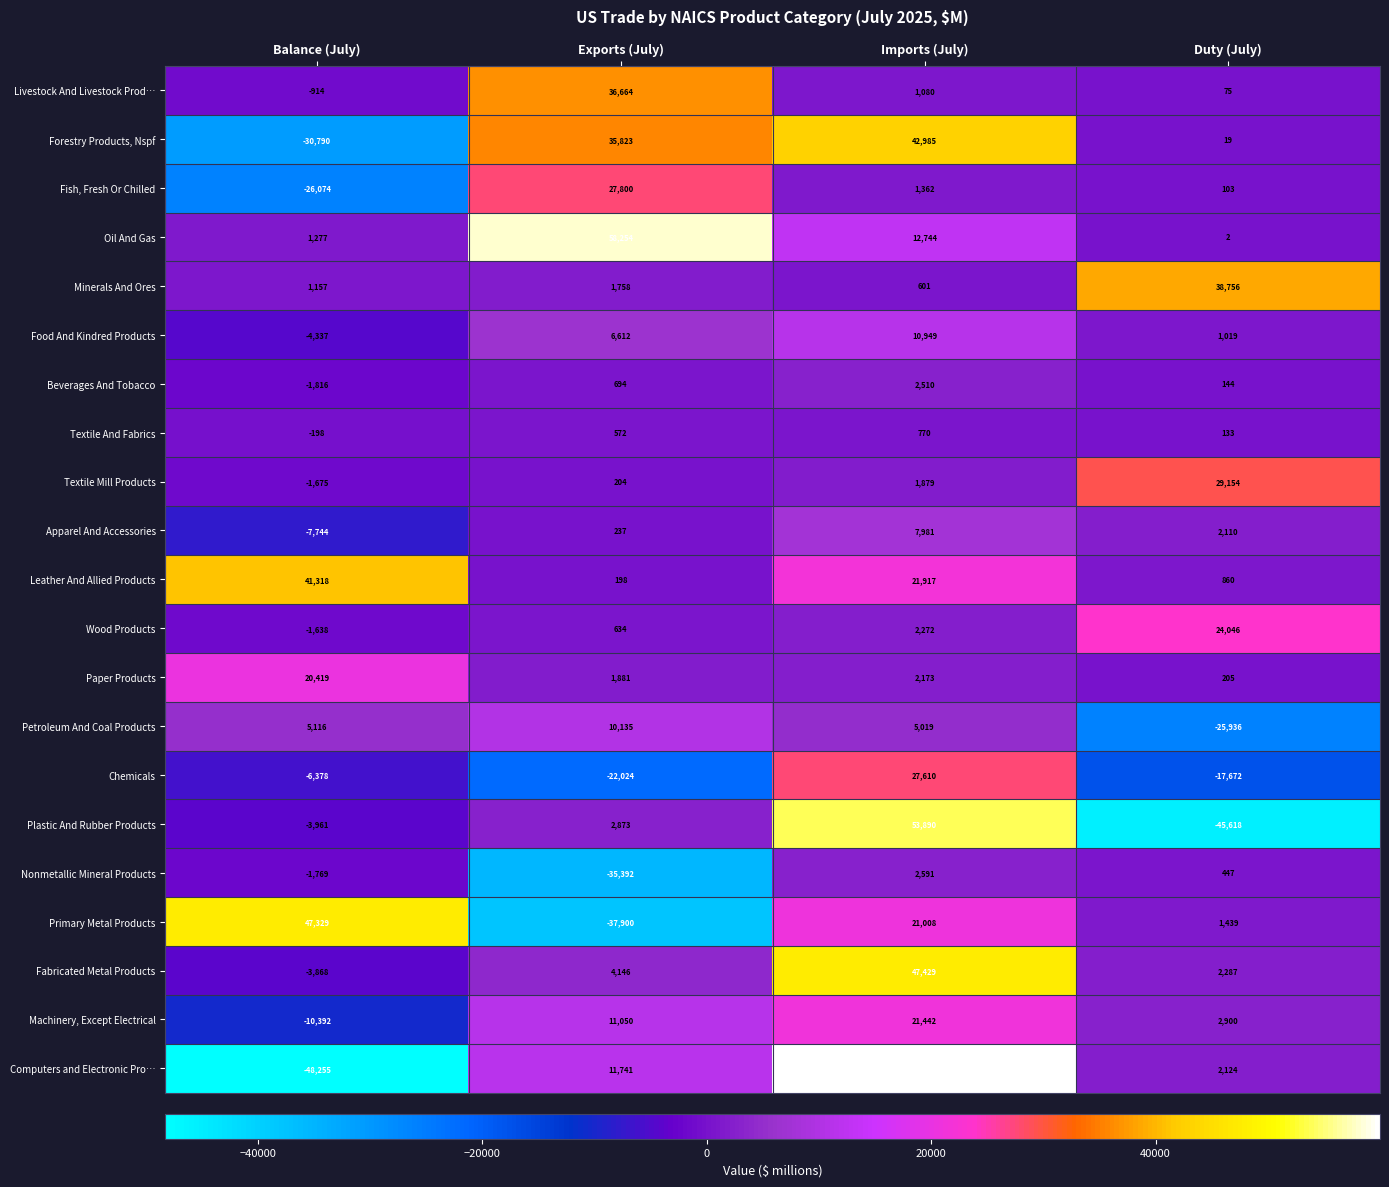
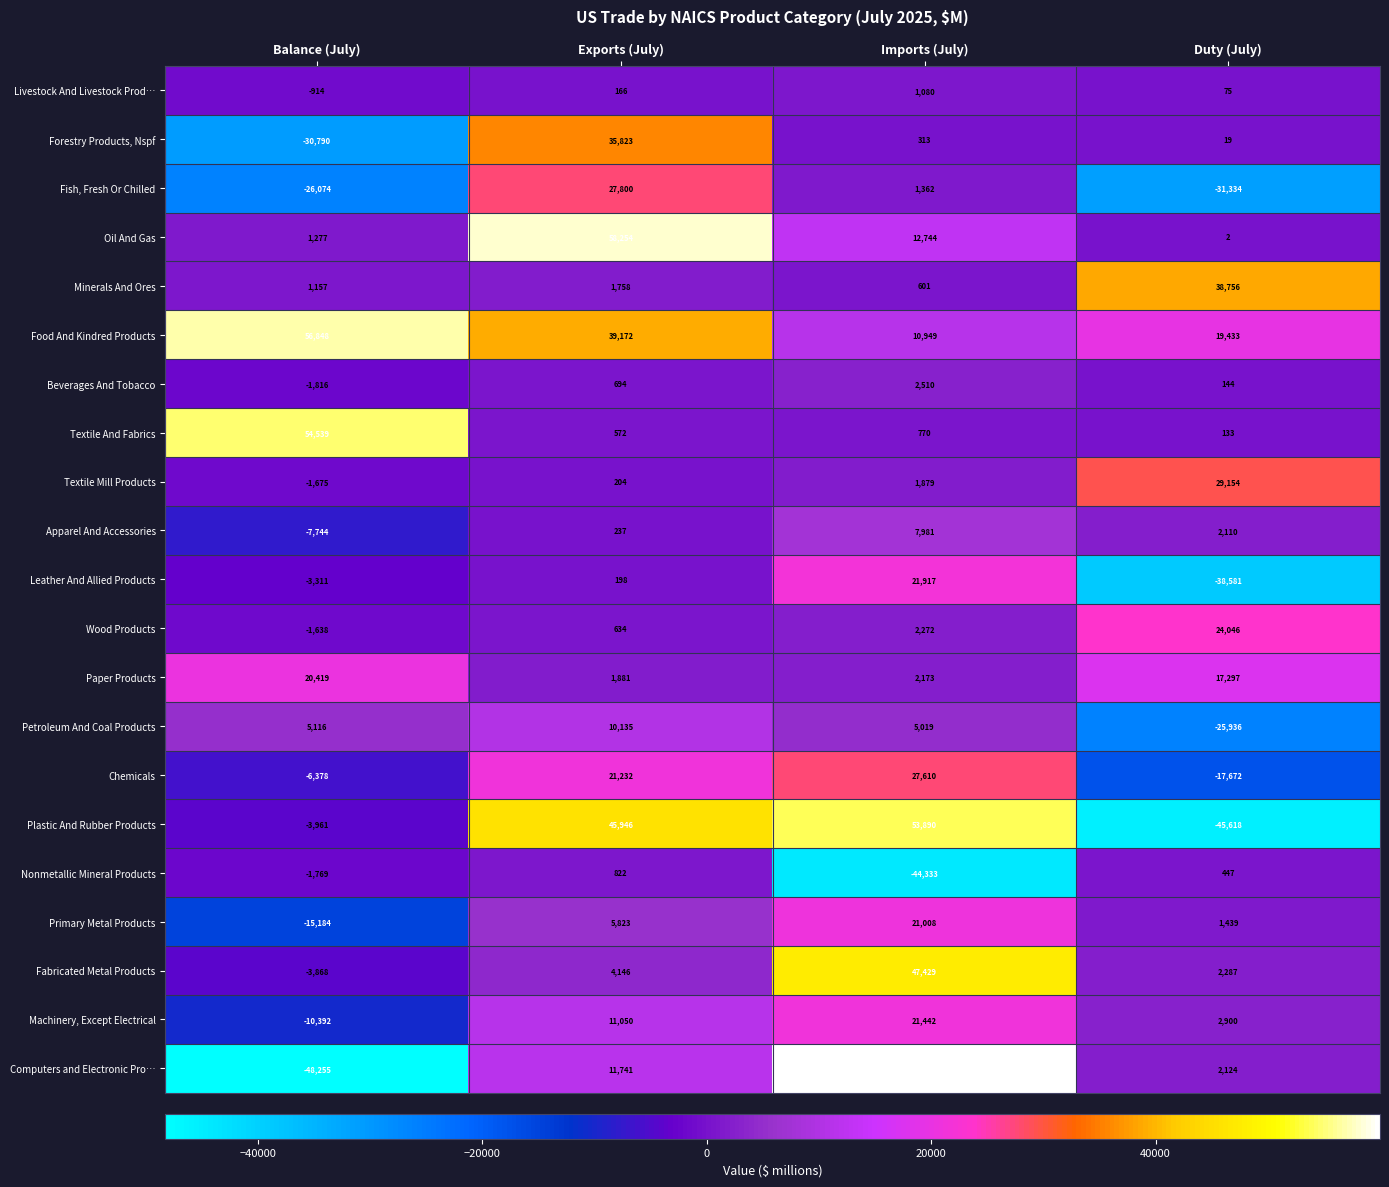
Livestock And Livestock Prod…, Exports (July): 36,664 -> 166
Forestry Products, Nspf, Imports (July): 42,985 -> 313
Fish, Fresh Or Chilled, Duty (July): 103 -> -31,334
Food And Kindred Products, Balance (July): -4,337 -> 56,848
Food And Kindred Products, Exports (July): 6,612 -> 39,172
Food And Kindred Products, Duty (July): 1,019 -> 19,433
Textile And Fabrics, Balance (July): -198 -> 54,539
Leather And Allied Products, Balance (July): 41,318 -> -3,311
Leather And Allied Products, Duty (July): 860 -> -38,581
Paper Products, Duty (July): 205 -> 17,297
Chemicals, Exports (July): -22,024 -> 21,232
Plastic And Rubber Products, Exports (July): 2,873 -> 45,946
Nonmetallic Mineral Products, Exports (July): -35,392 -> 822
Nonmetallic Mineral Products, Imports (July): 2,591 -> -44,333
Primary Metal Products, Balance (July): 47,329 -> -15,184
Primary Metal Products, Exports (July): -37,900 -> 5,823
